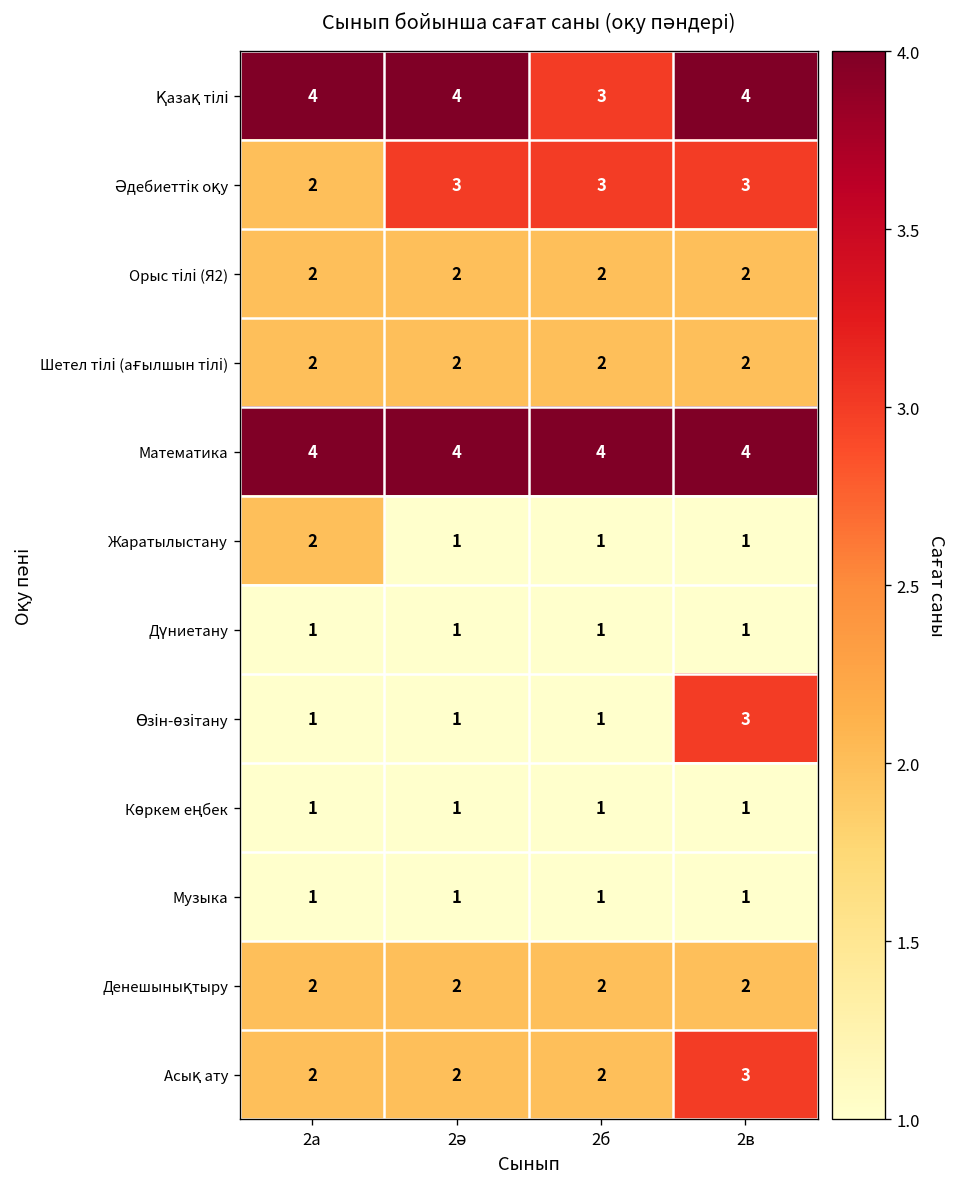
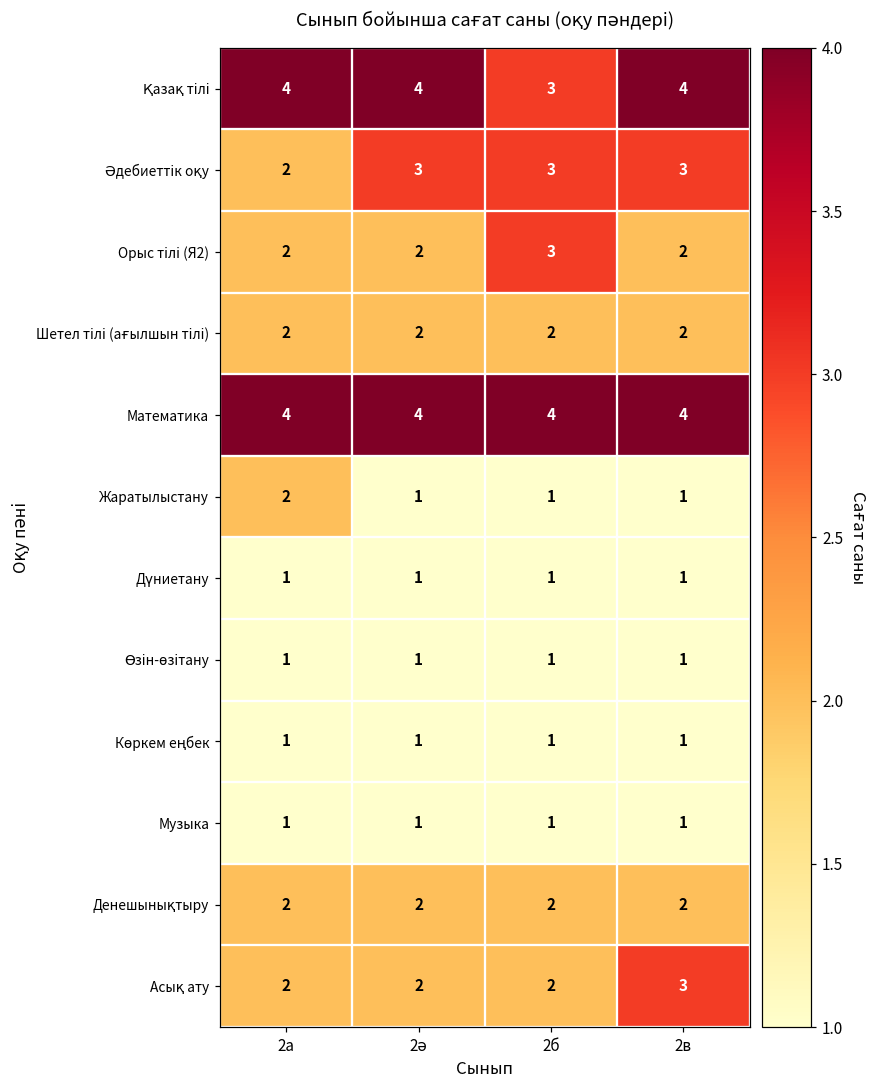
Орыс тілі (Я2), 2б: 2 -> 3
Өзін-өзітану, 2в: 3 -> 1
